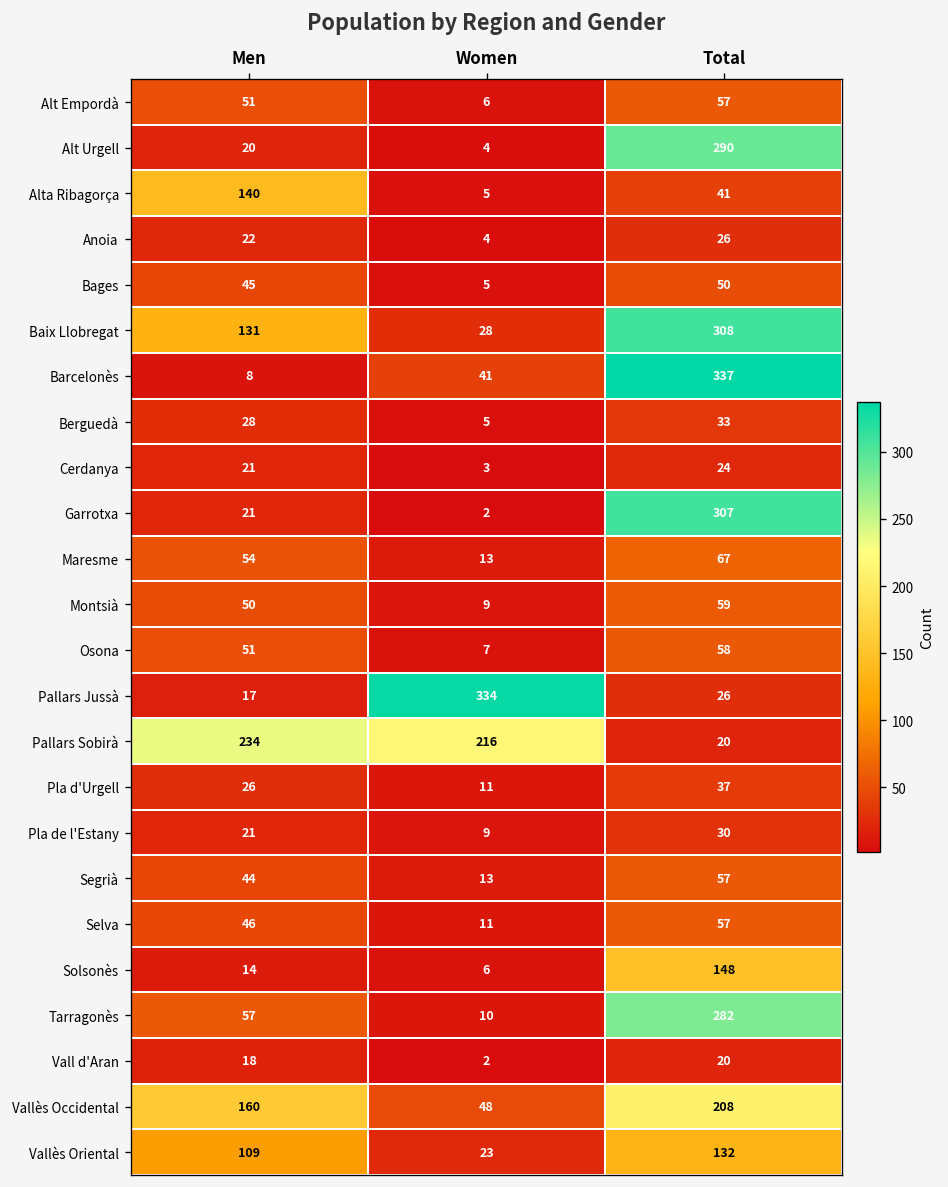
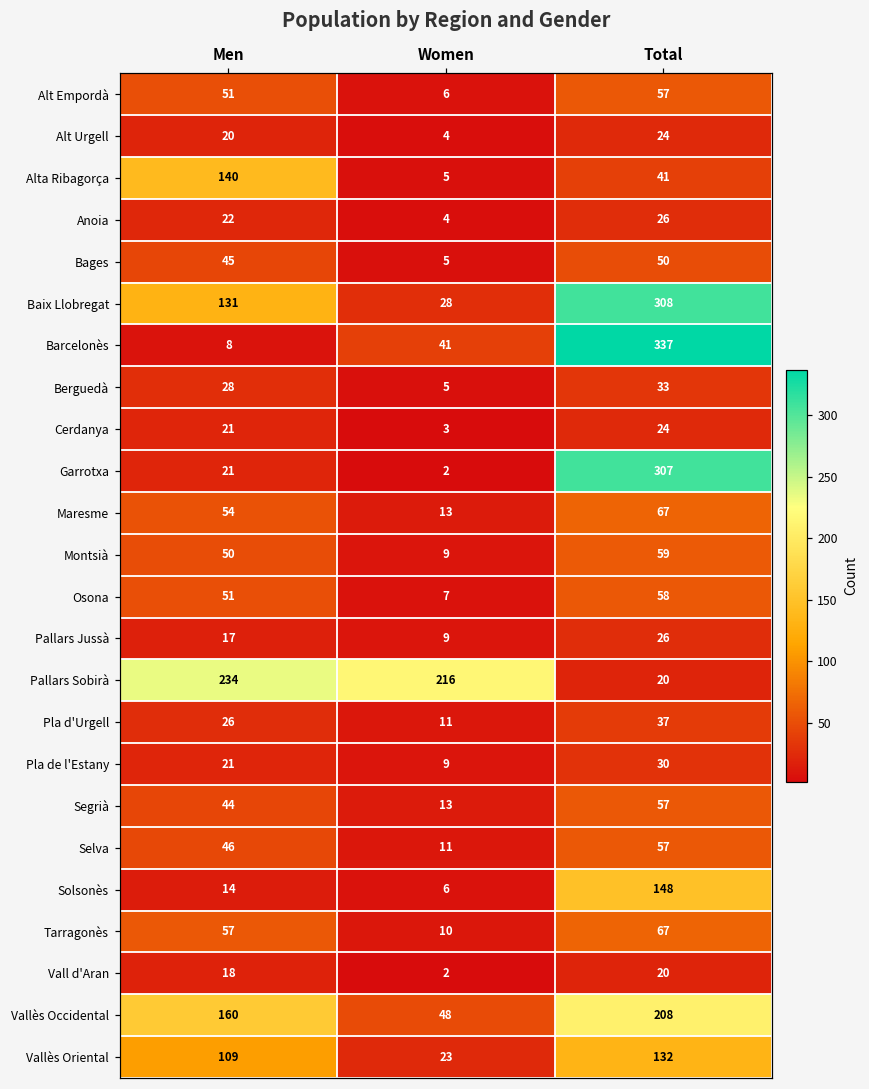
Alt Urgell, Total: 290 -> 24
Pallars Jussà, Women: 334 -> 9
Tarragonès, Total: 282 -> 67
